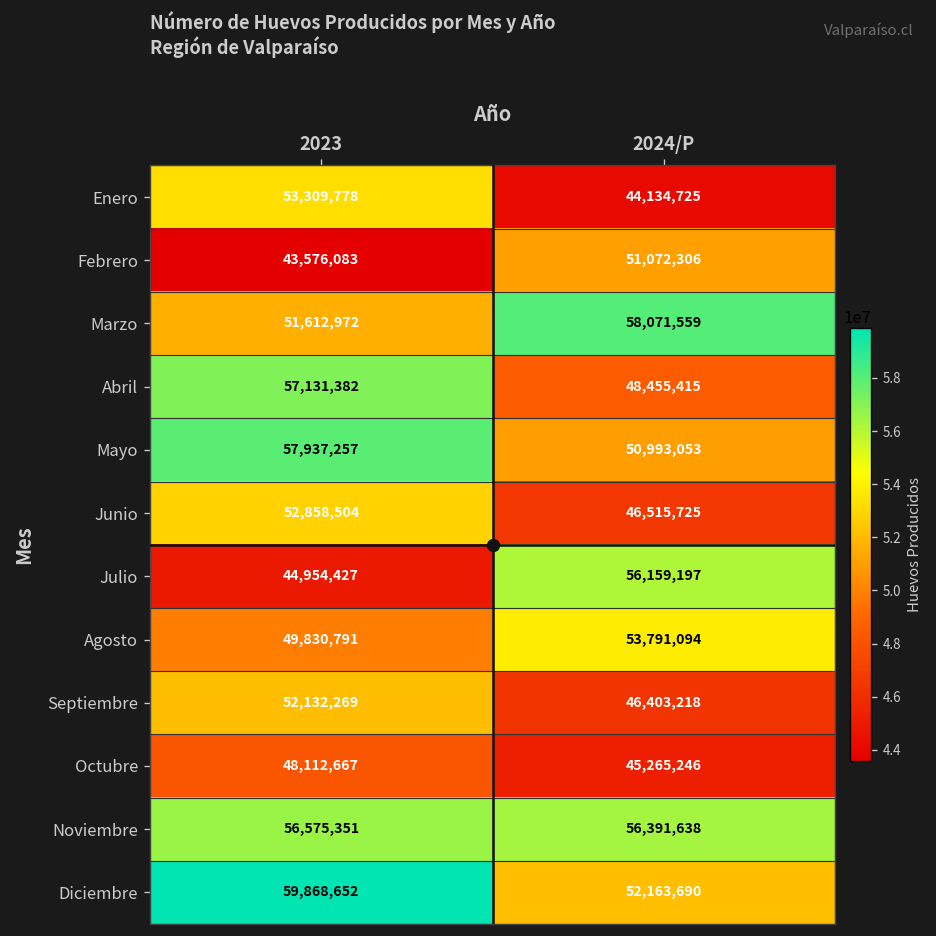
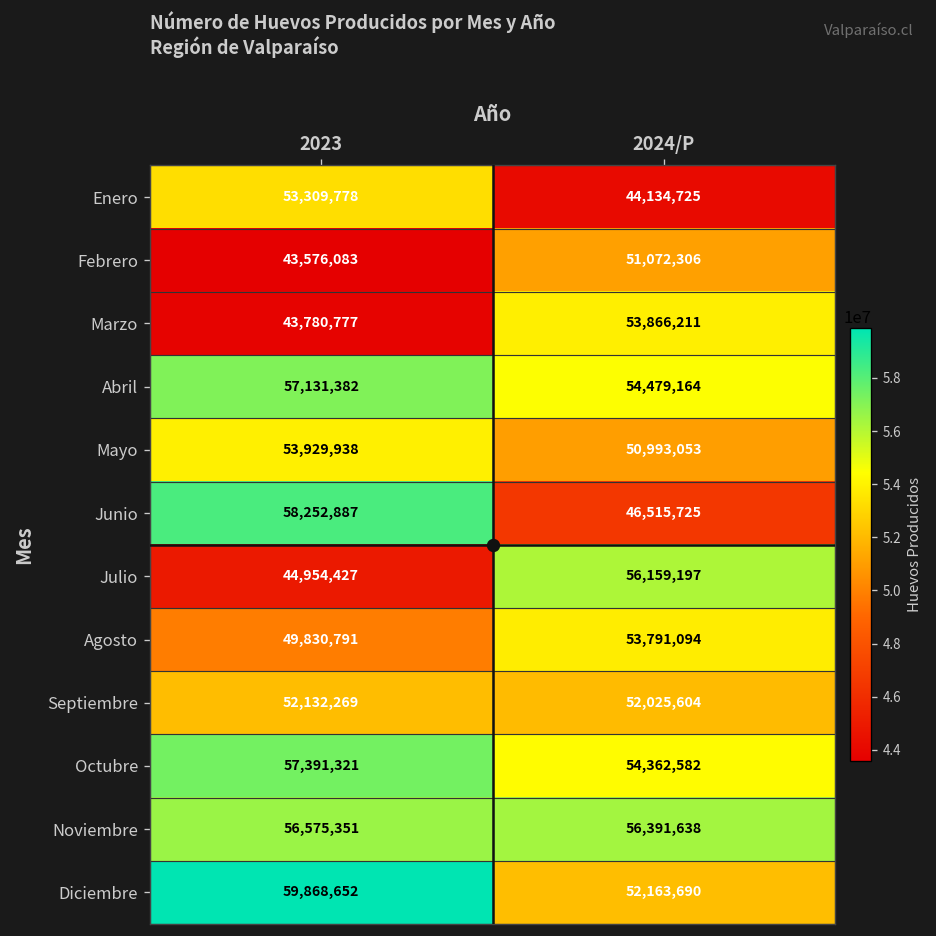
Marzo, 2023: 51,612,972 -> 43,780,777
Marzo, 2024/P: 58,071,559 -> 53,866,211
Abril, 2024/P: 48,455,415 -> 54,479,164
Mayo, 2023: 57,937,257 -> 53,929,938
Junio, 2023: 52,858,504 -> 58,252,887
Septiembre, 2024/P: 46,403,218 -> 52,025,604
Octubre, 2023: 48,112,667 -> 57,391,321
Octubre, 2024/P: 45,265,246 -> 54,362,582
